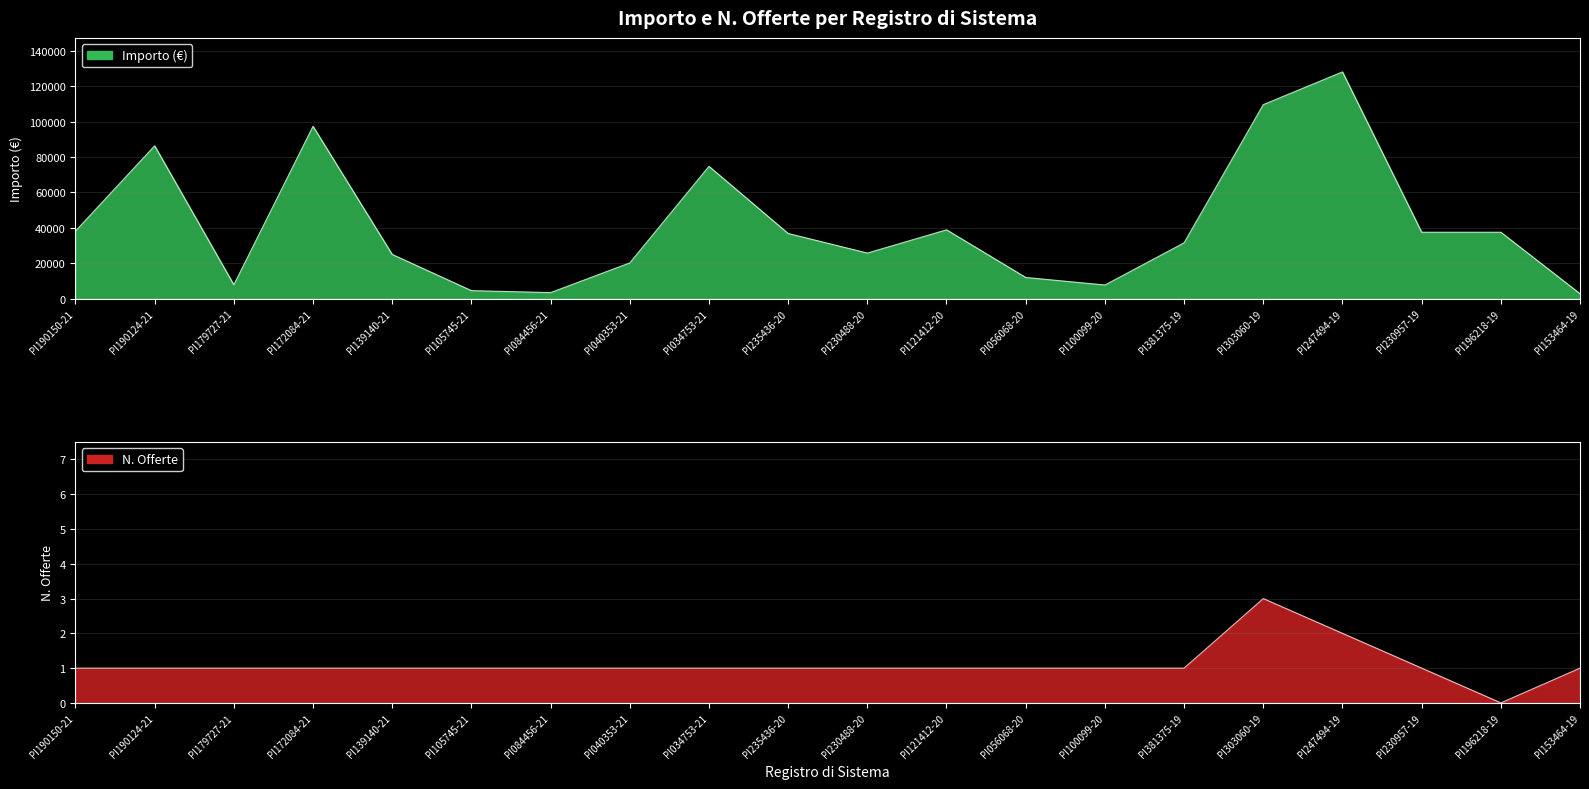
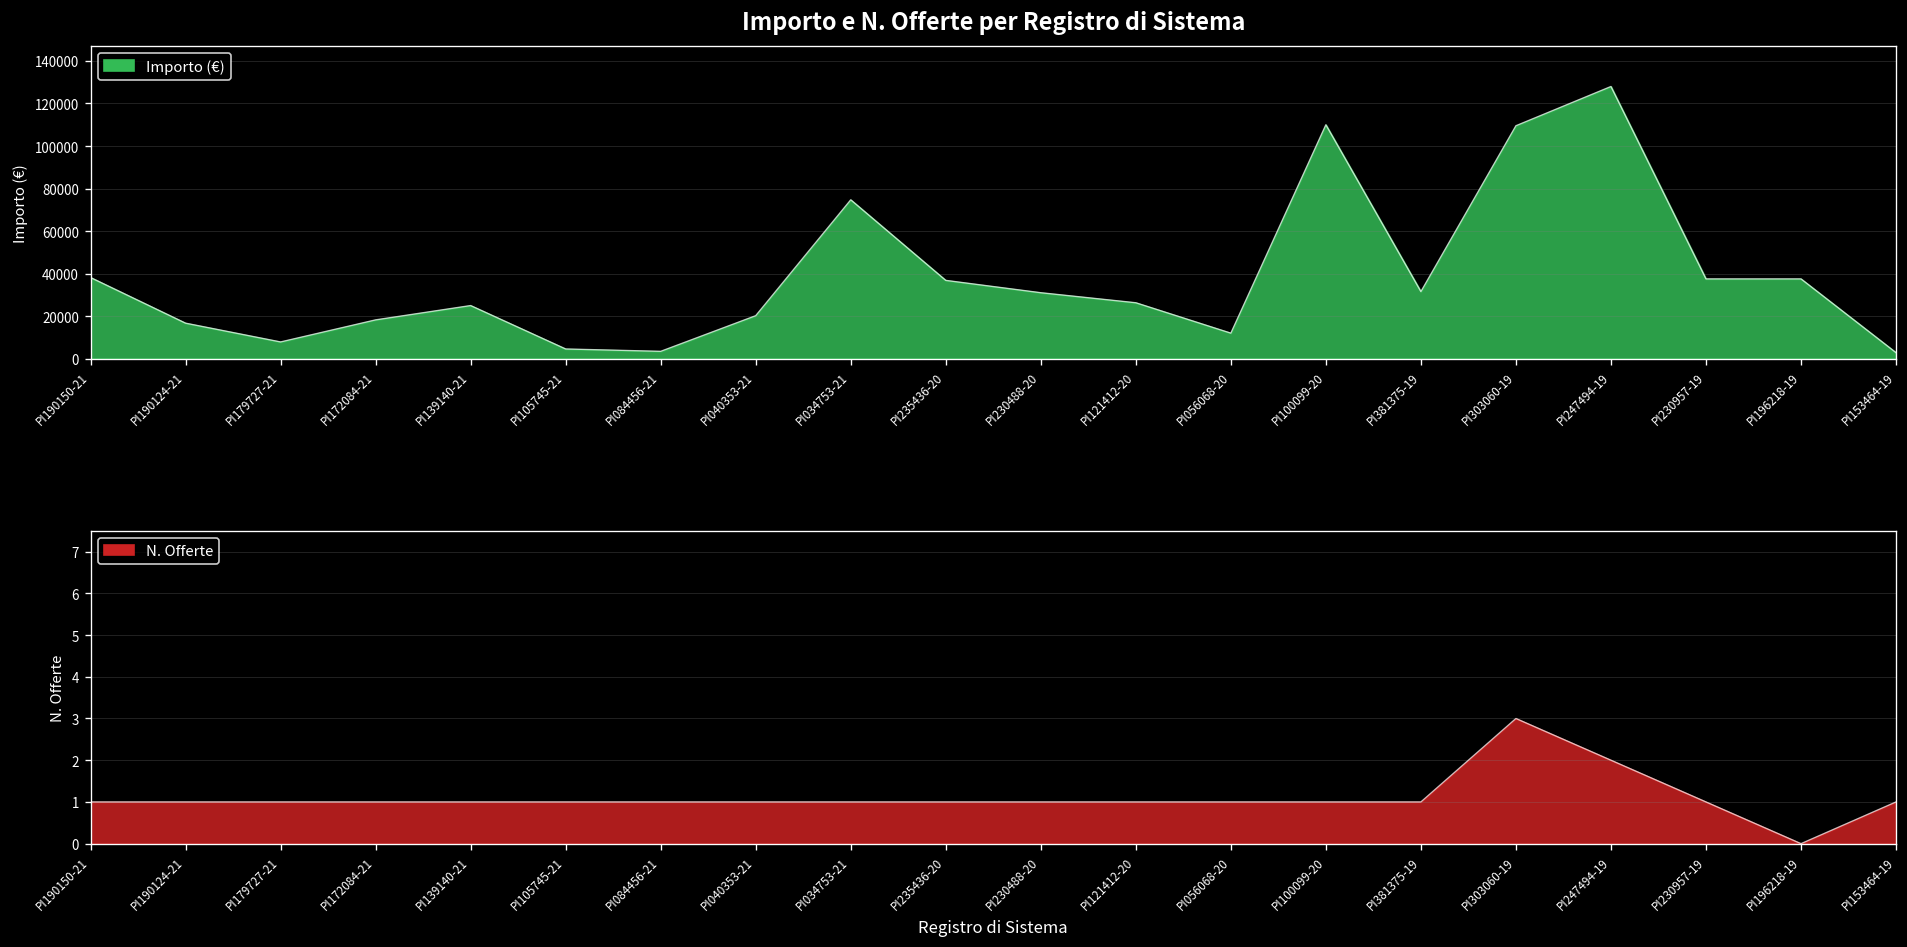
Importo e N. Offerte per Registro di Sistema, PI190124-21: 86000 -> 17000
Importo e N. Offerte per Registro di Sistema, PI172084-21: 97000 -> 18000
Importo e N. Offerte per Registro di Sistema, PI230488-20: 26000 -> 31000
Importo e N. Offerte per Registro di Sistema, PI121412-20: 39000 -> 26000
Importo e N. Offerte per Registro di Sistema, PI100099-20: 8000 -> 110000
